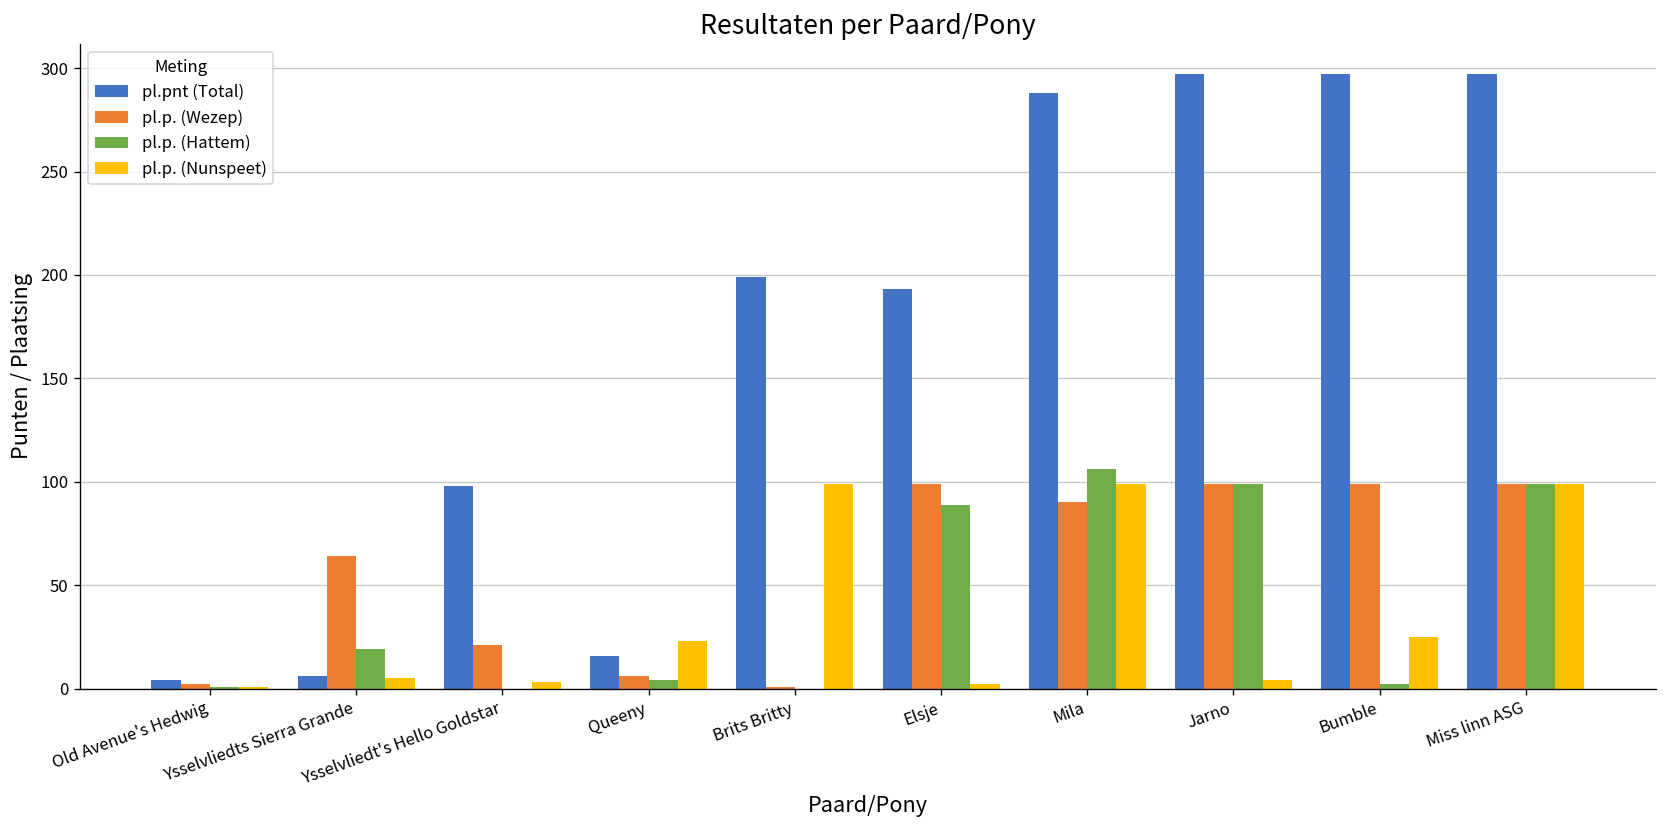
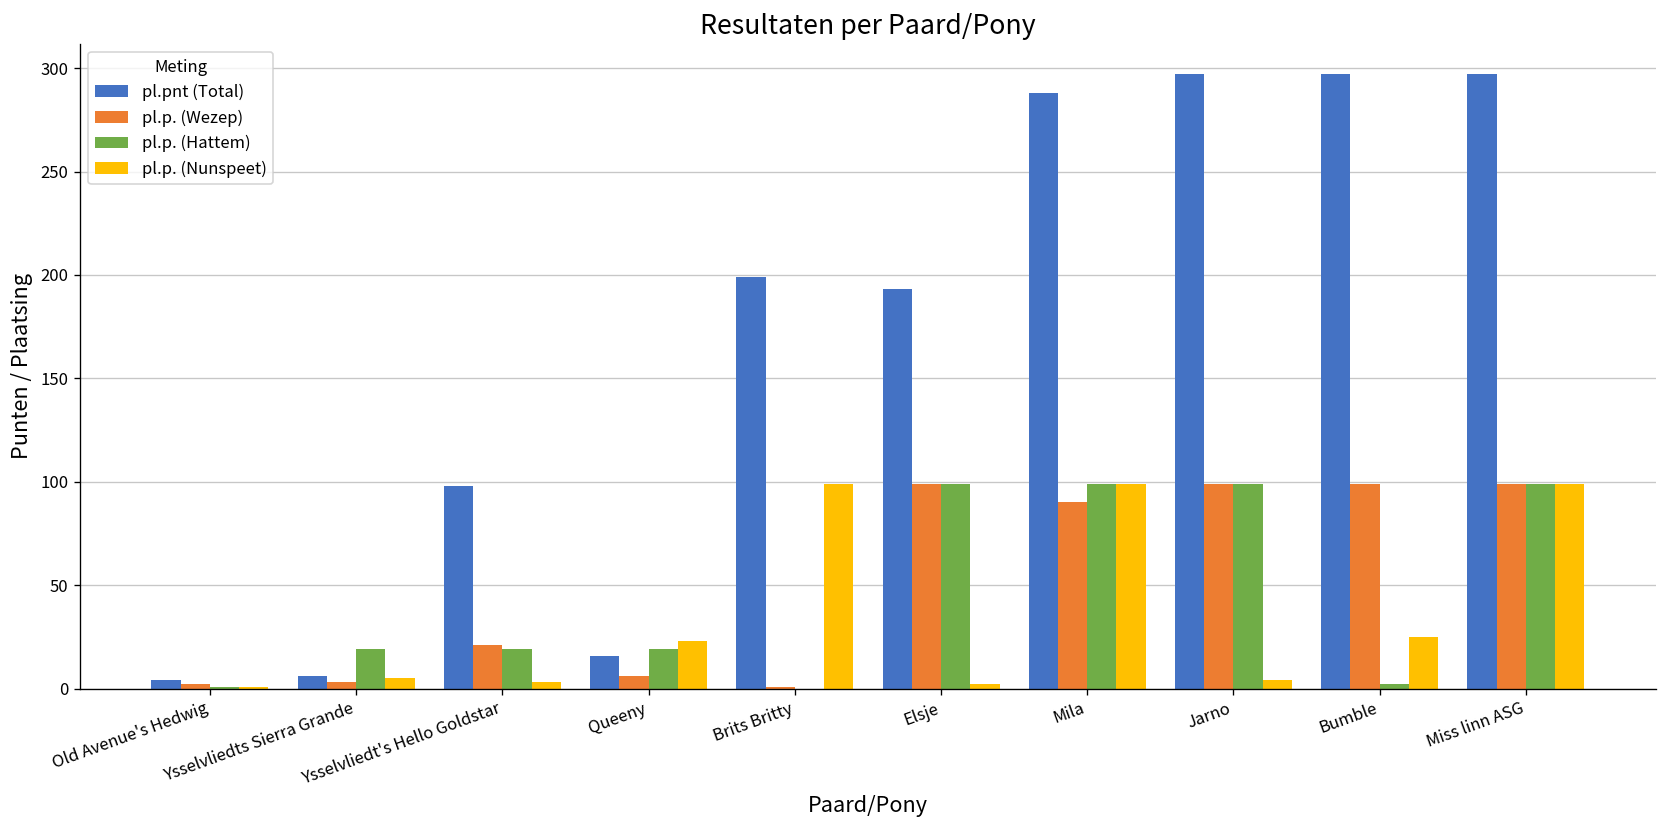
pl.p. (Wezep), Ysselvliedts Sierra Grande: 64 -> 3
pl.p. (Hattem), Ysselvliedt's Hello Goldstar: 0 -> 19
pl.p. (Hattem), Queeny: 4 -> 19
pl.p. (Hattem), Elsje: 89 -> 99
pl.p. (Hattem), Mila: 106 -> 99
